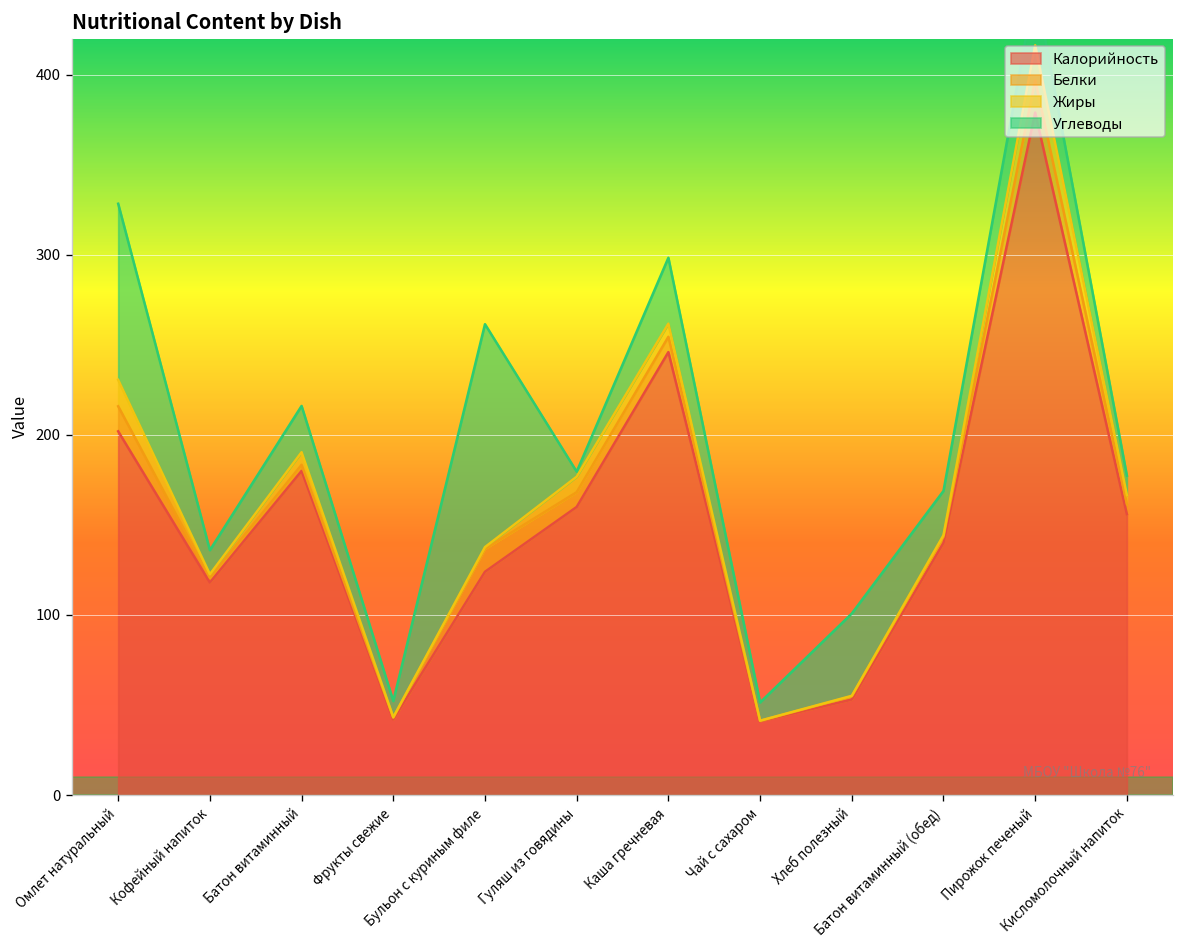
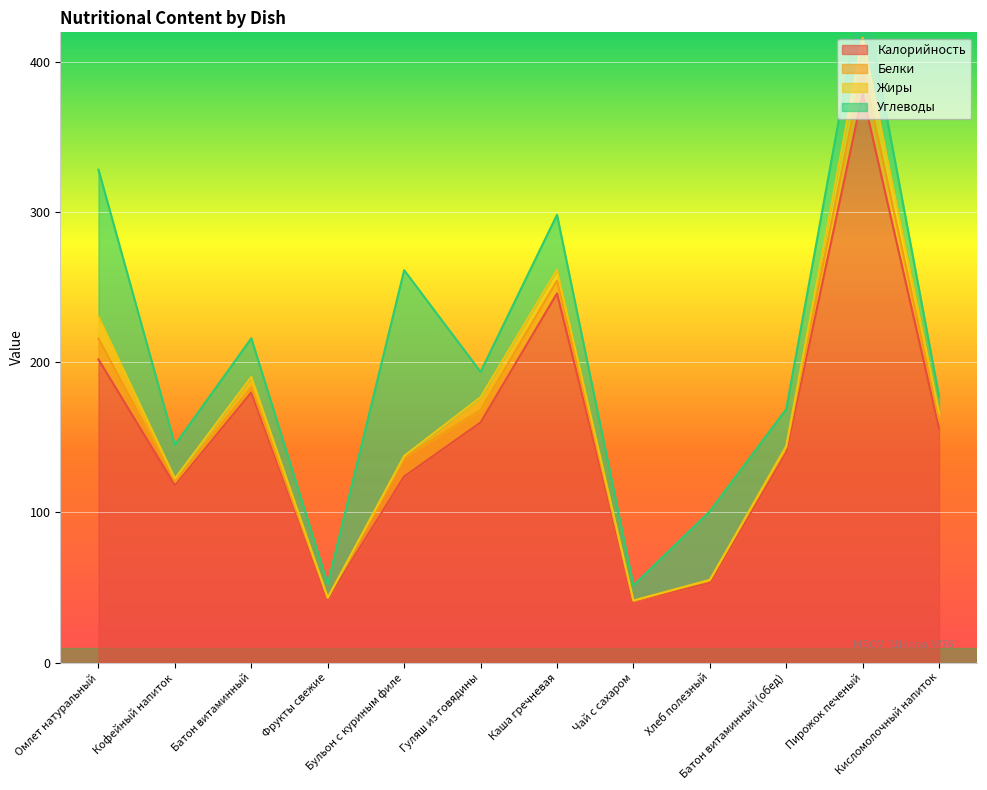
Углеводы, Кофейный напиток: 13 -> 23
Углеводы, Гуляш из говядины: 3 -> 17
